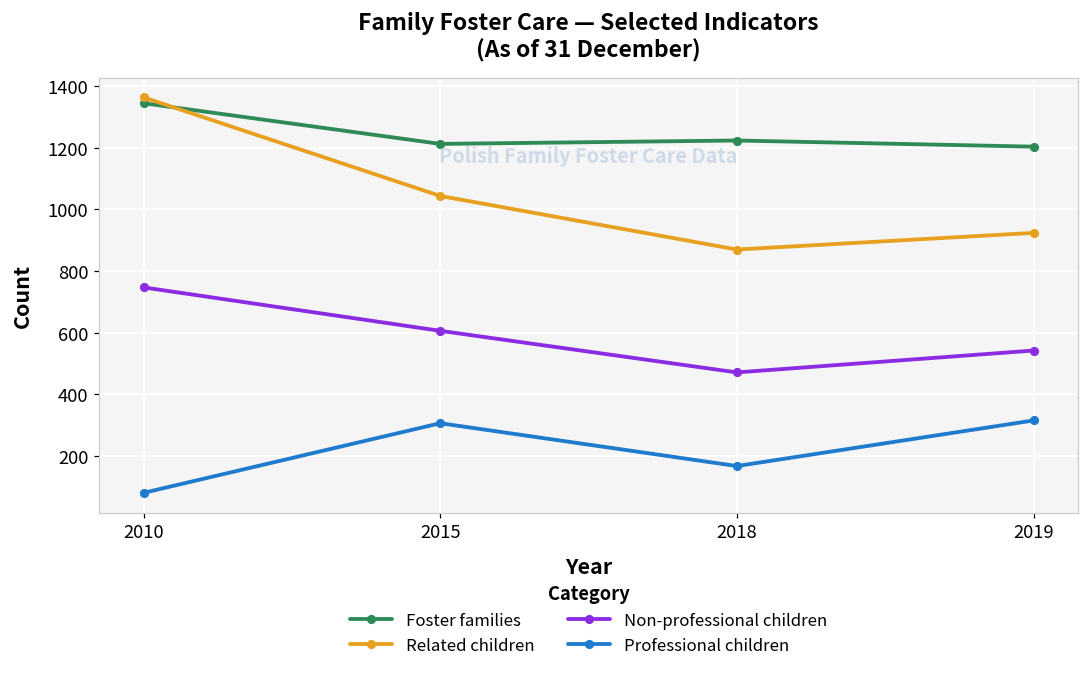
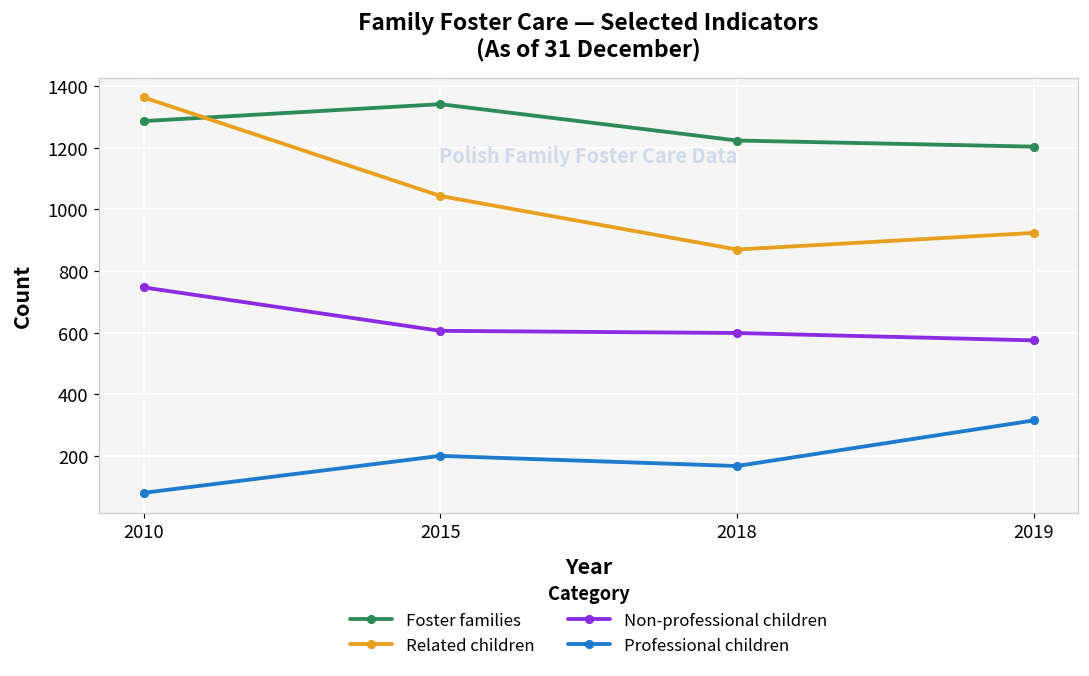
Foster families, 2010: 1350 -> 1290
Foster families, 2015: 1210 -> 1340
Professional children, 2015: 310 -> 200
Non-professional children, 2018: 470 -> 600
Non-professional children, 2019: 540 -> 580
